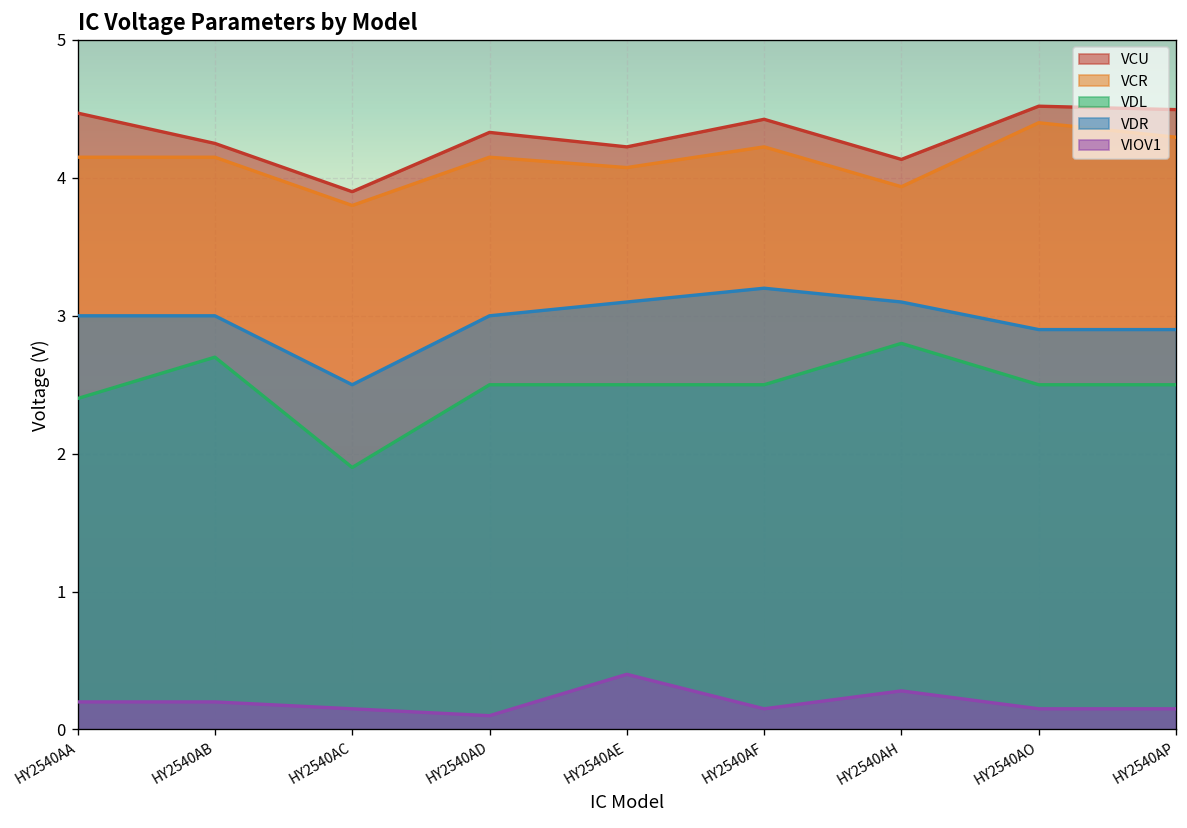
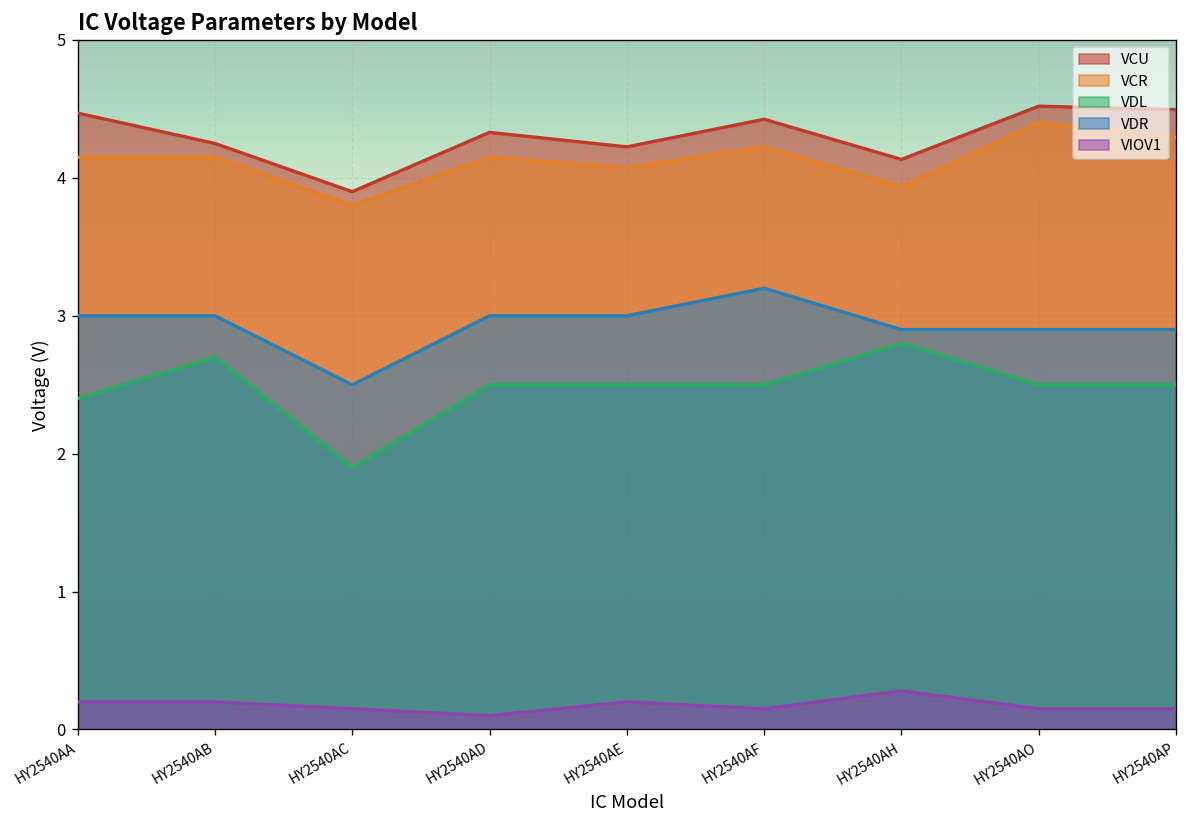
VDR, HY2540AE: 3.1 -> 3.0
VIOV1, HY2540AE: 0.4 -> 0.2
VDR, HY2540AH: 3.1 -> 2.9
